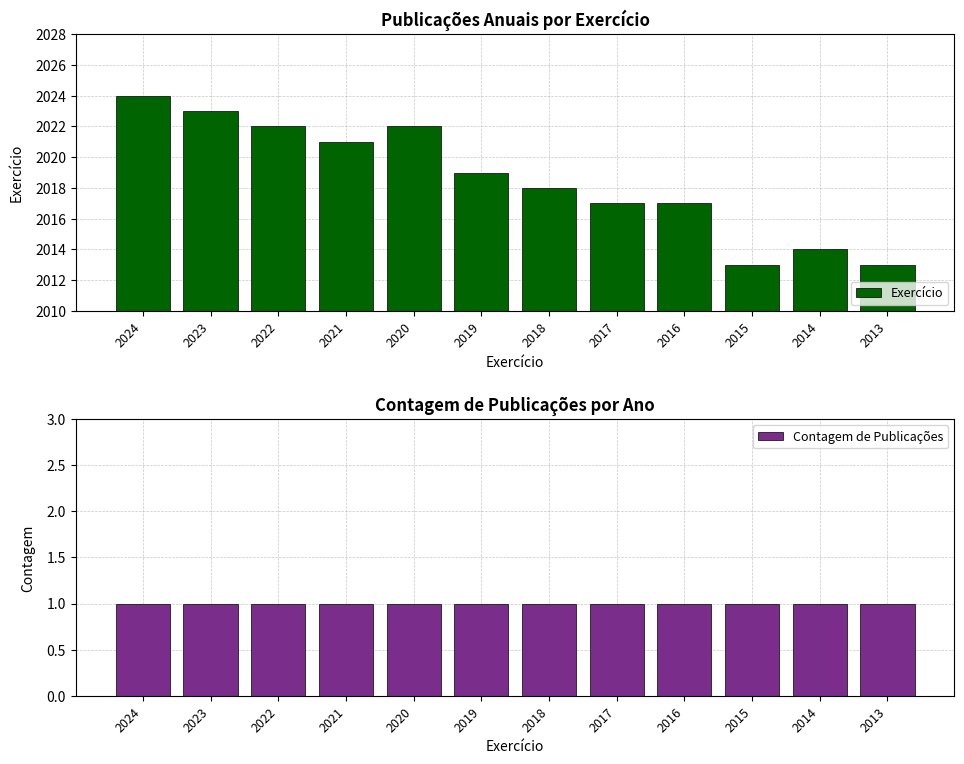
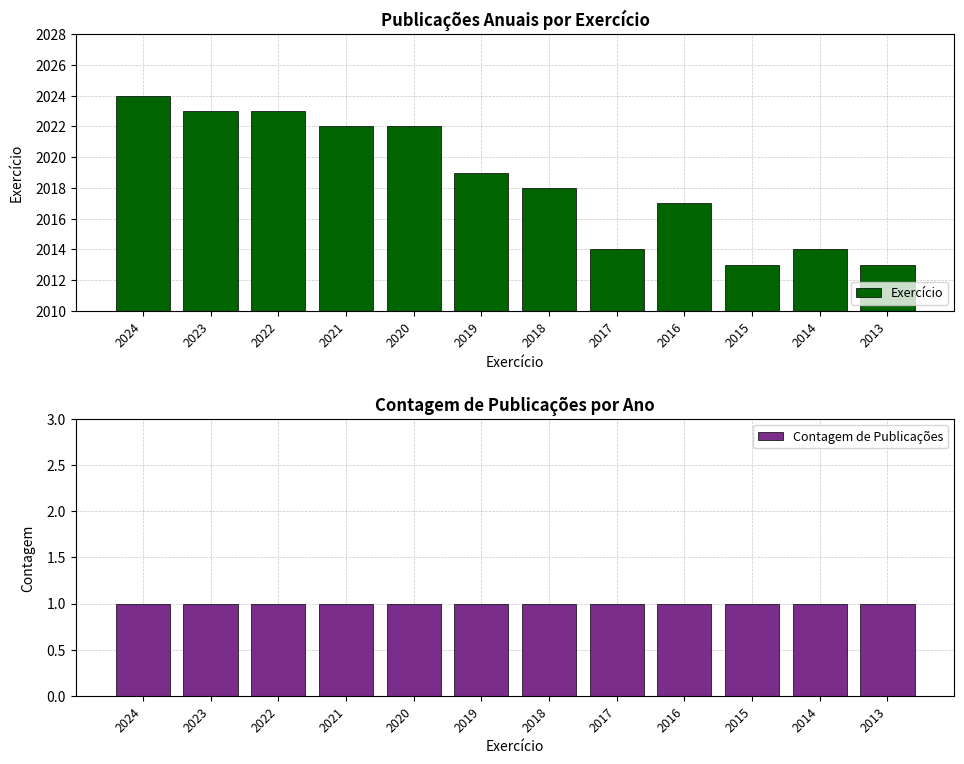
Publicações Anuais por Exercício, 2022: 2022 -> 2023
Publicações Anuais por Exercício, 2021: 2021 -> 2022
Publicações Anuais por Exercício, 2017: 2017 -> 2014
